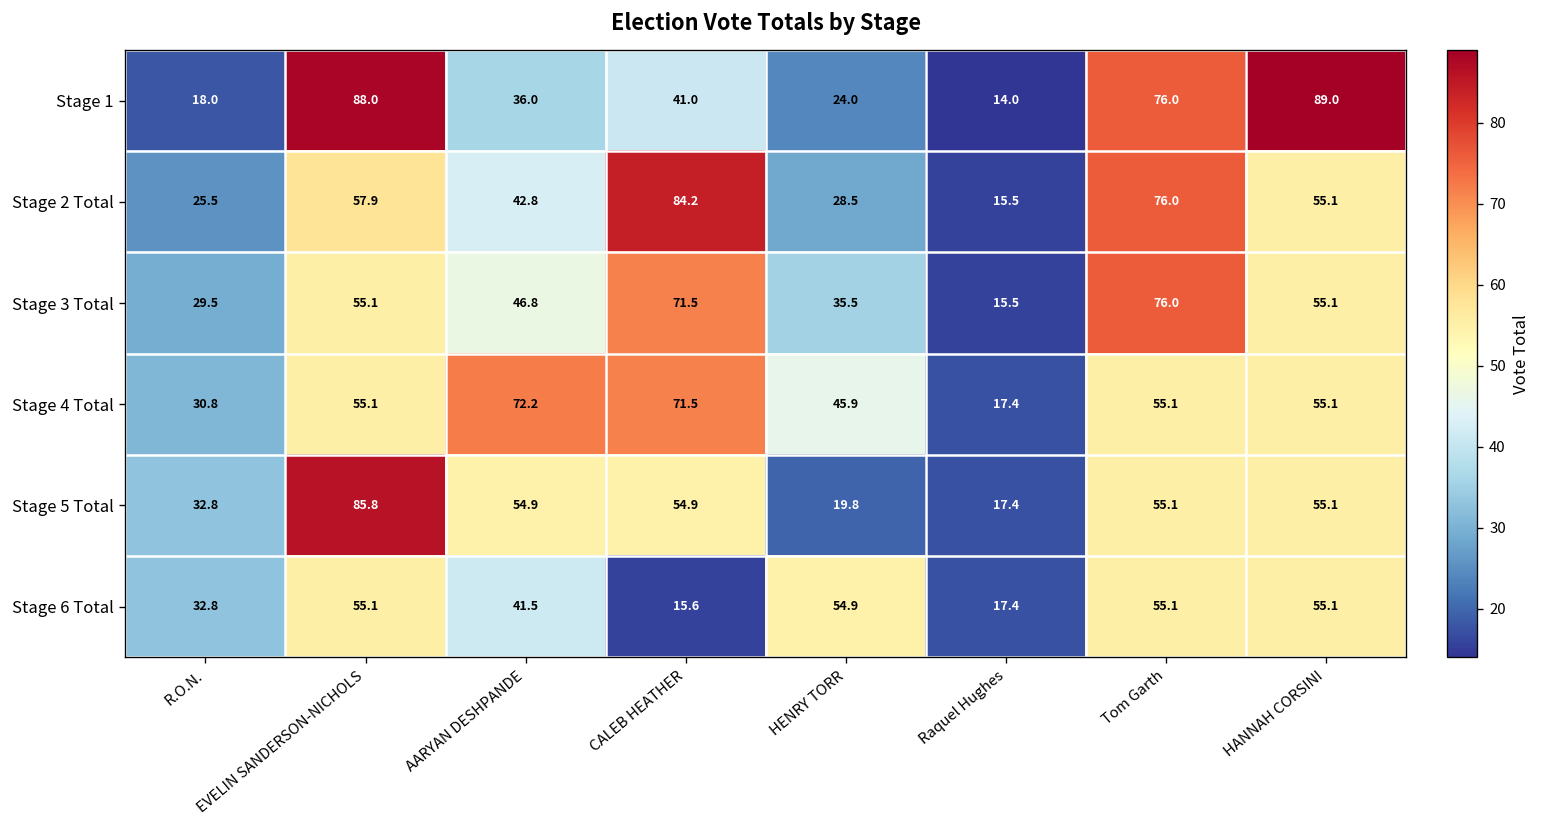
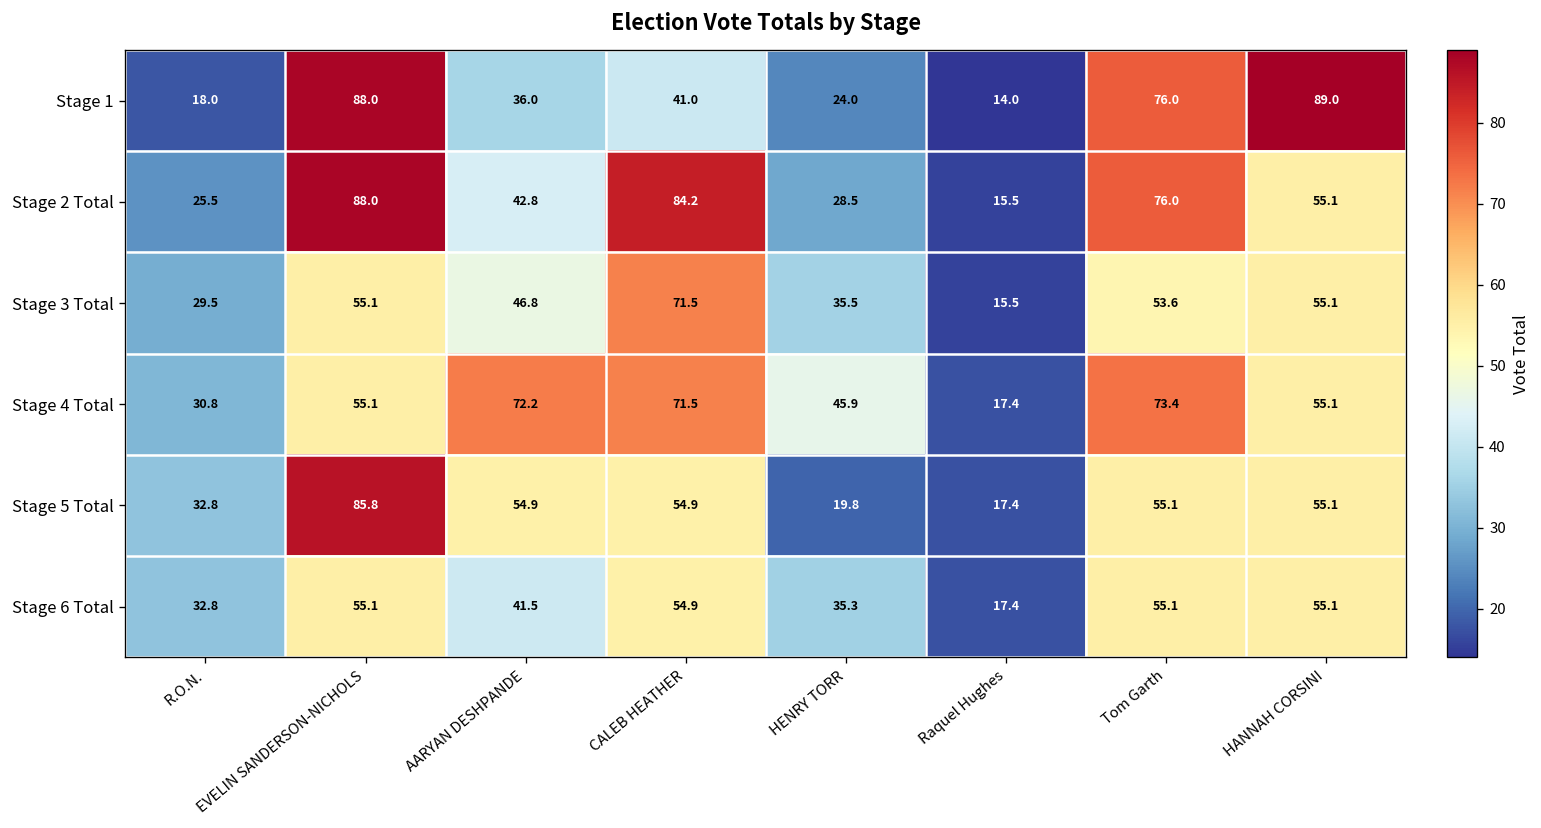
Stage 2 Total, EVELIN SANDERSON-NICHOLS: 57.9 -> 88.0
Stage 3 Total, Tom Garth: 76.0 -> 53.6
Stage 4 Total, Tom Garth: 55.1 -> 73.4
Stage 6 Total, CALEB HEATHER: 15.6 -> 54.9
Stage 6 Total, HENRY TORR: 54.9 -> 35.3
